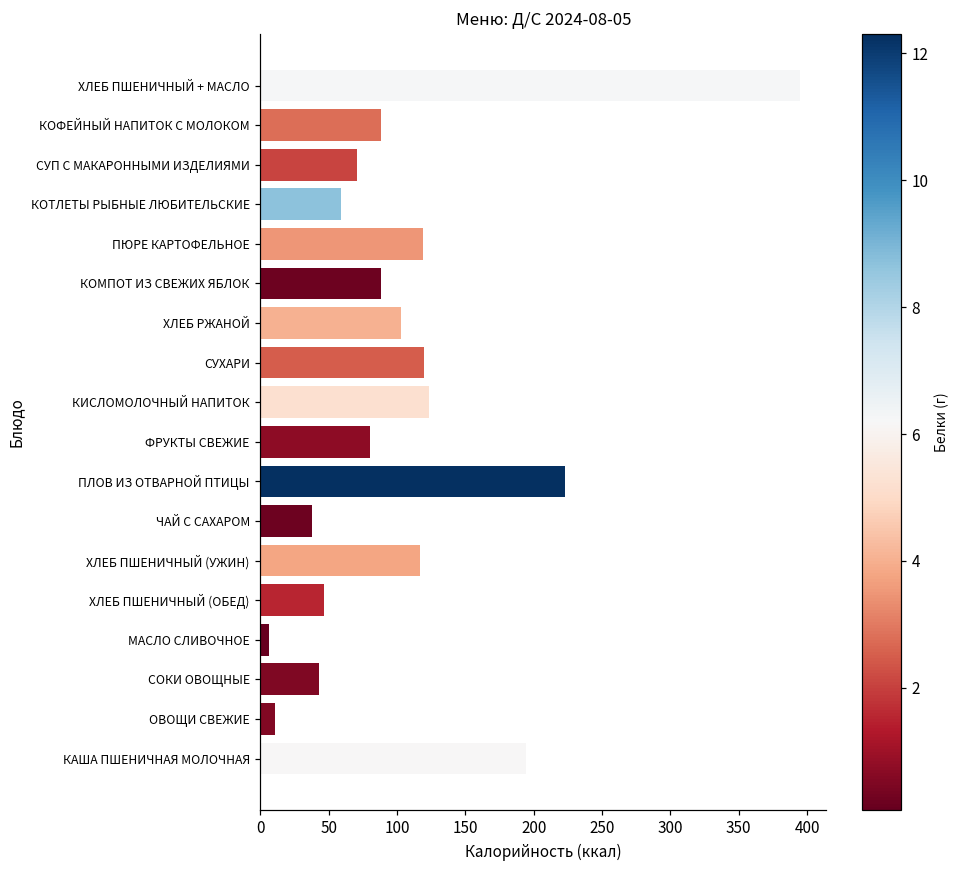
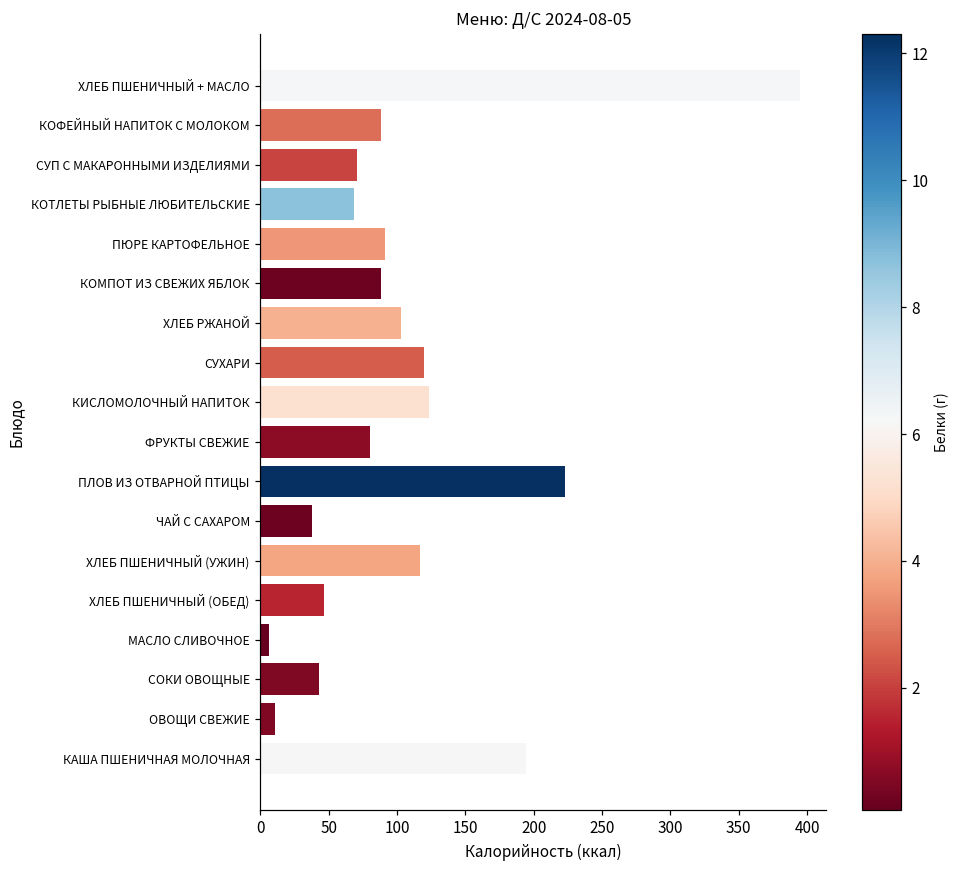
КОТЛЕТЫ РЫБНЫЕ ЛЮБИТЕЛЬСКИЕ: 59 -> 68
ПЮРЕ КАРТОФЕЛЬНОЕ: 119 -> 91
